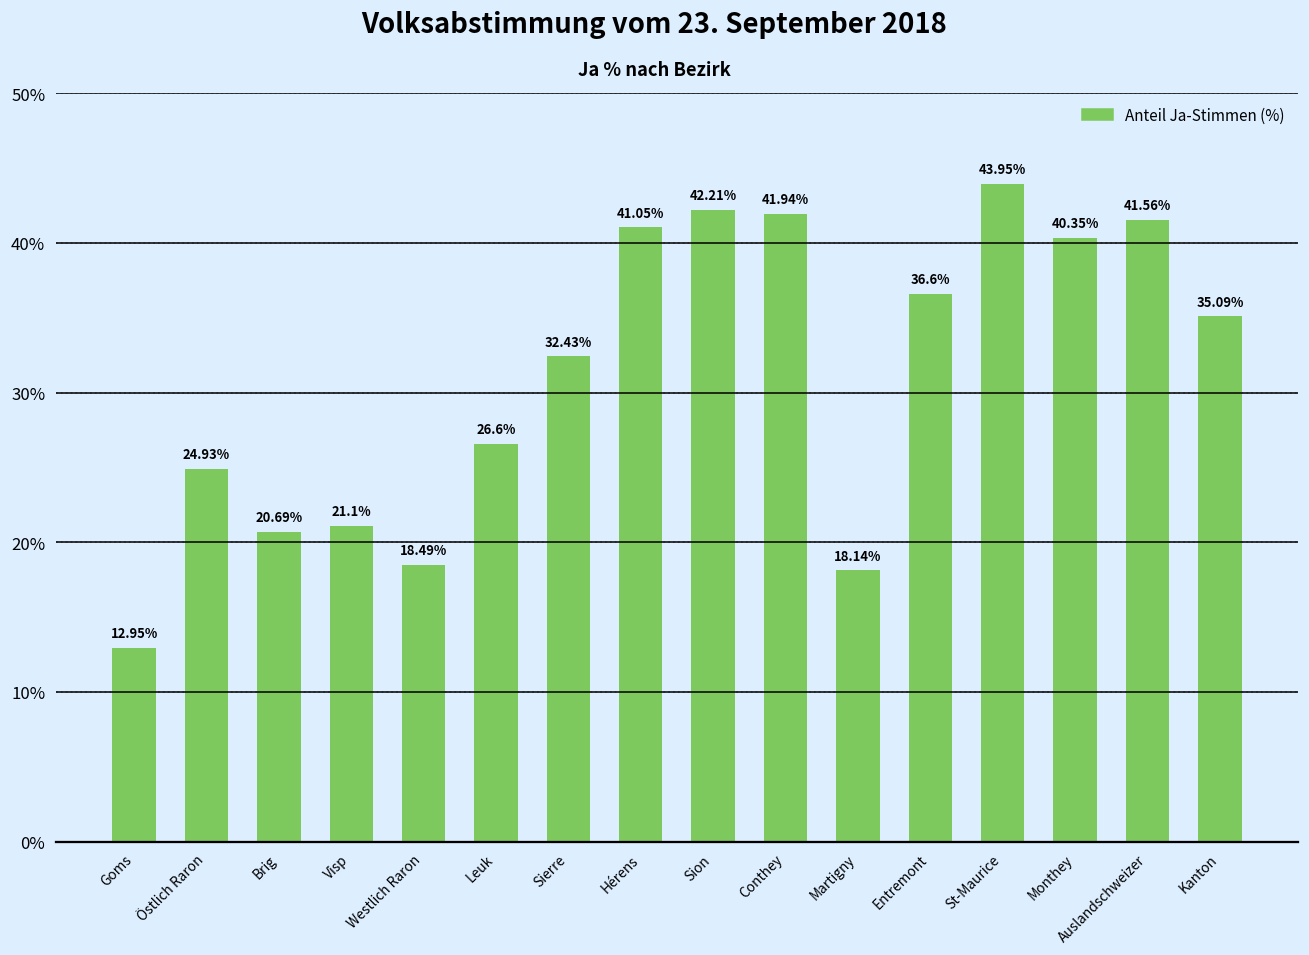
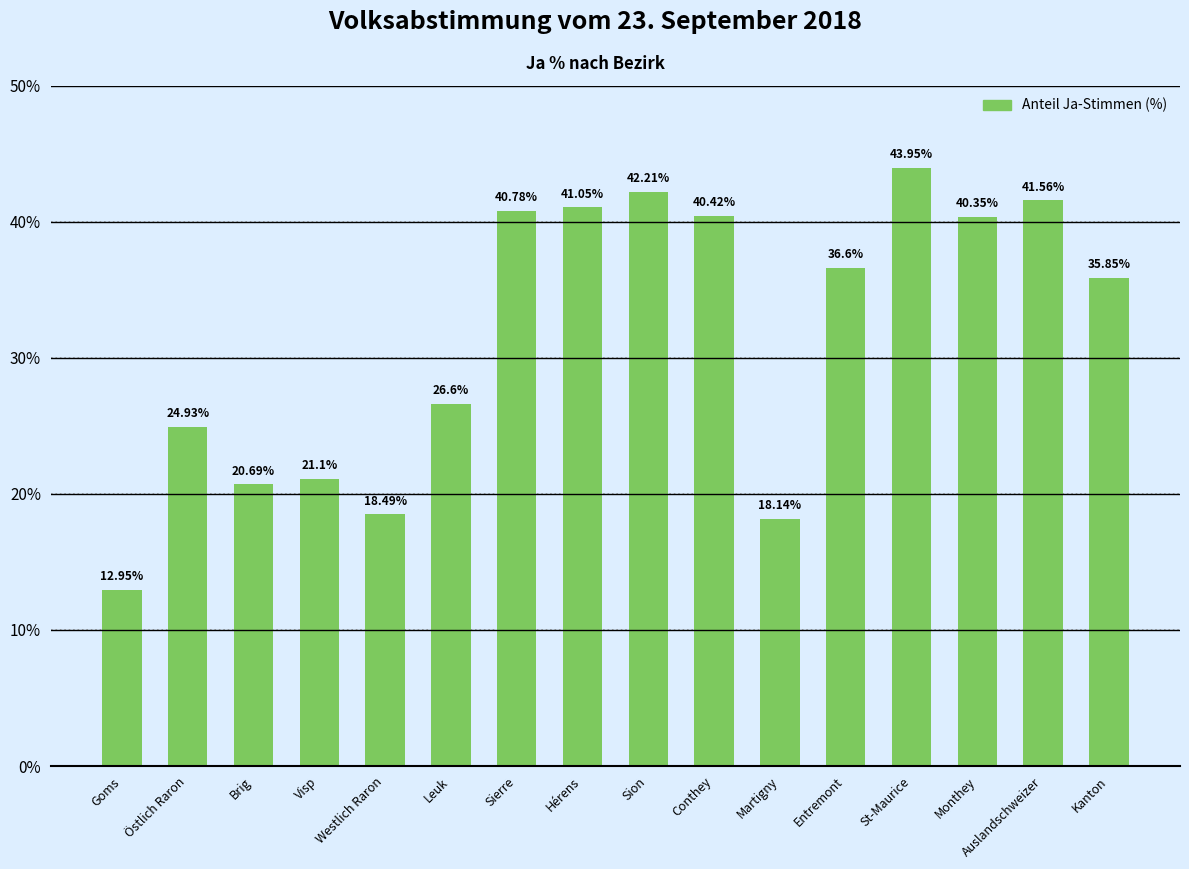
Sierre: 32.43% -> 40.78%
Conthey: 41.94% -> 40.42%
Kanton: 35.09% -> 35.85%
